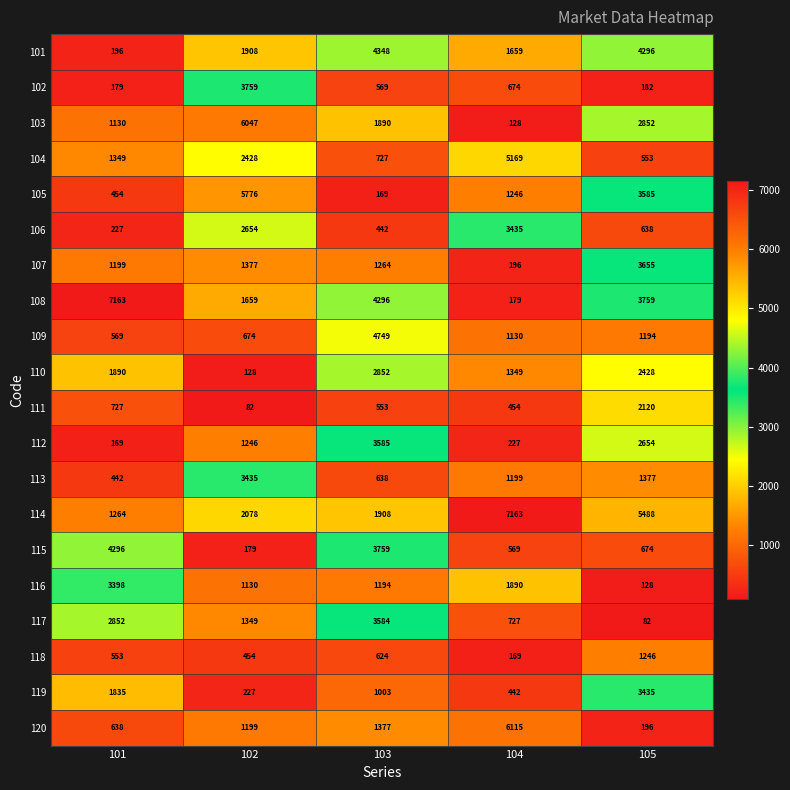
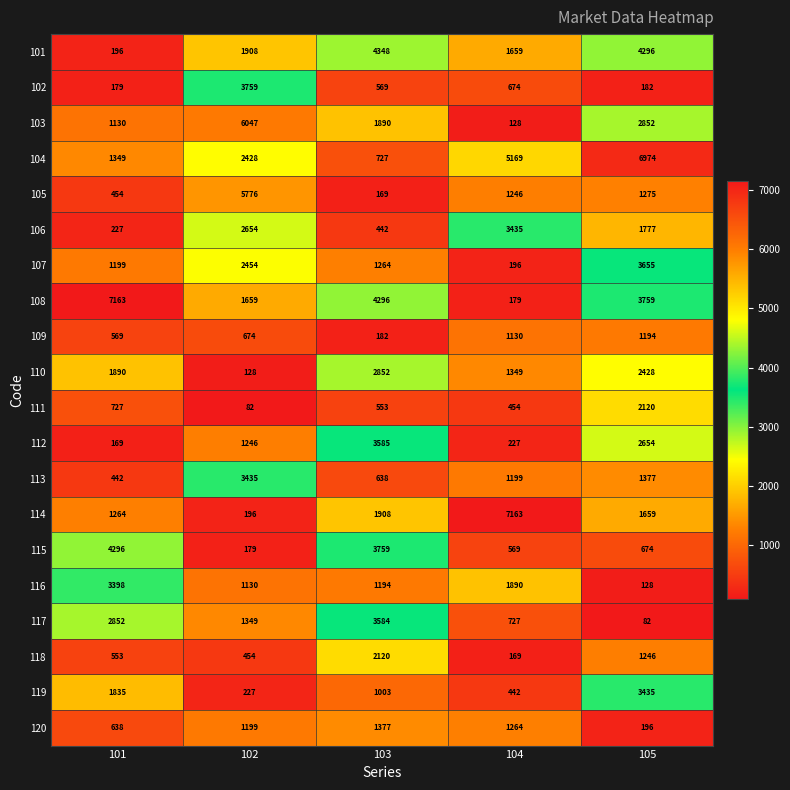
104, 105: 553 -> 6974
105, 105: 3585 -> 1275
106, 105: 638 -> 1777
107, 102: 1377 -> 2454
109, 103: 4749 -> 182
114, 102: 2078 -> 196
114, 105: 5488 -> 1659
118, 103: 624 -> 2120
120, 104: 6115 -> 1264
